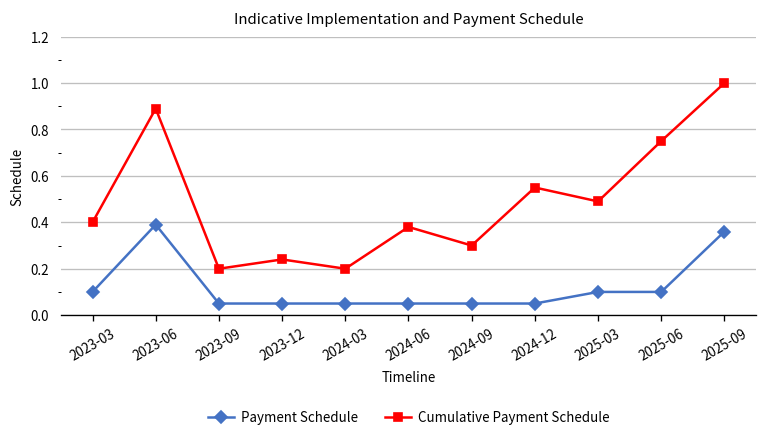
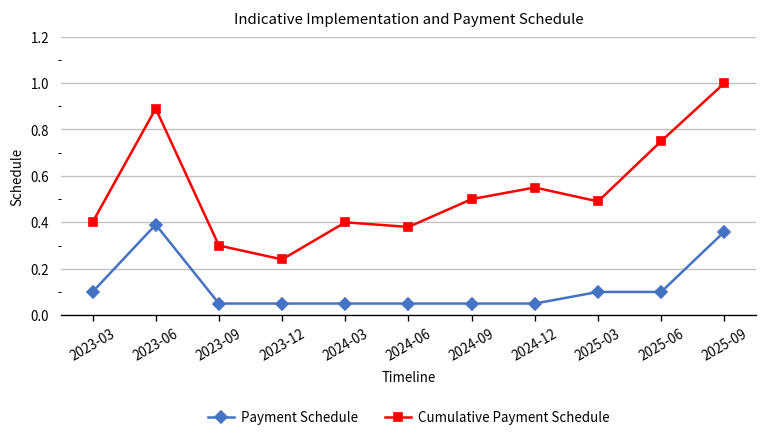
Cumulative Payment Schedule, 2023-09: 0.2 -> 0.3
Cumulative Payment Schedule, 2024-03: 0.2 -> 0.4
Cumulative Payment Schedule, 2024-09: 0.3 -> 0.5
